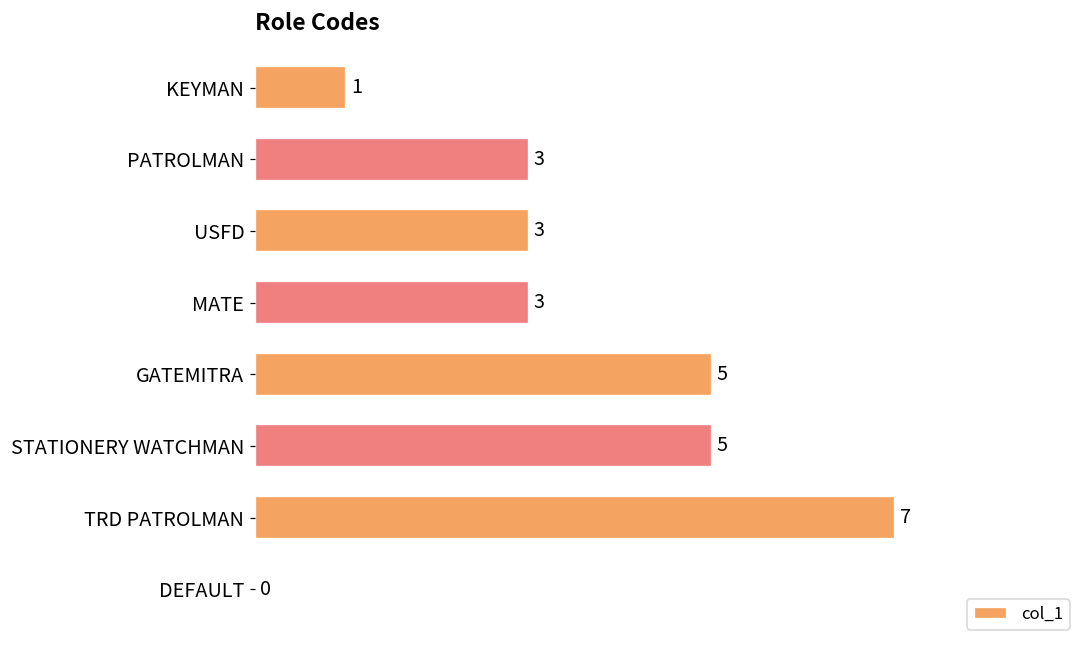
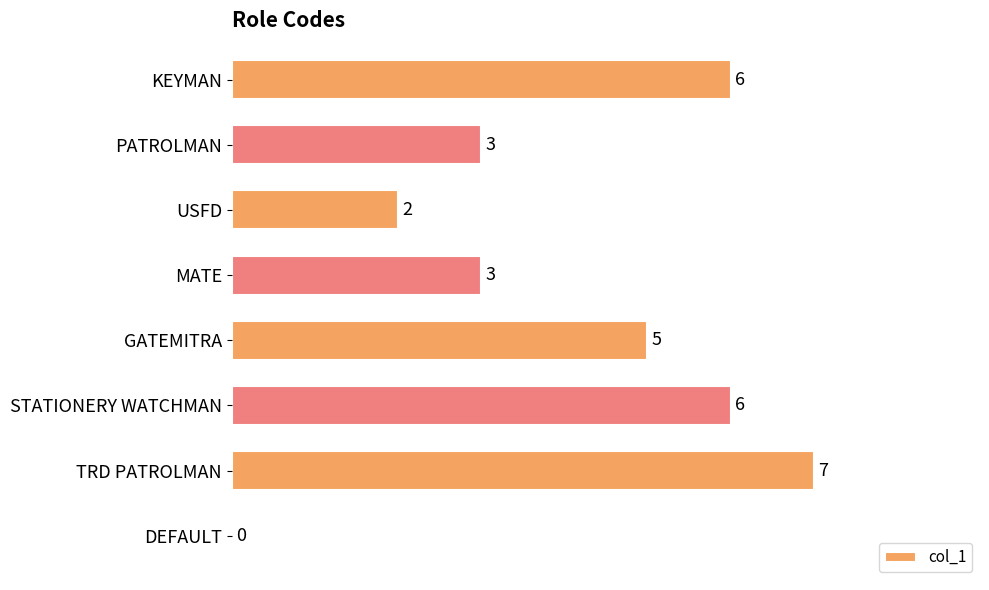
KEYMAN: 1 -> 6
USFD: 3 -> 2
STATIONERY WATCHMAN: 5 -> 6
